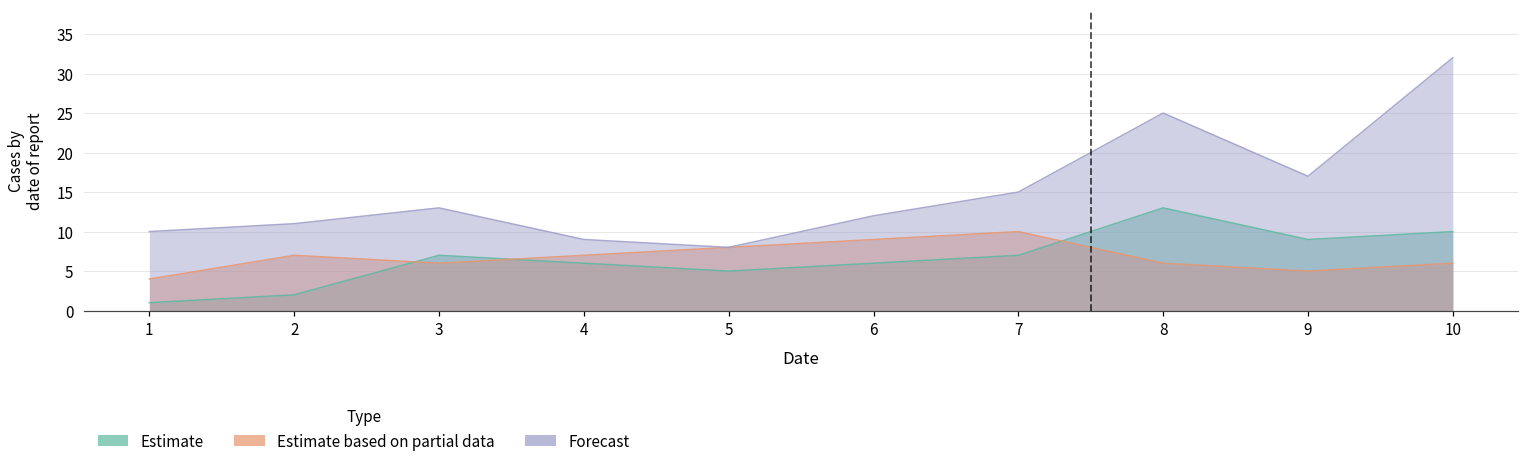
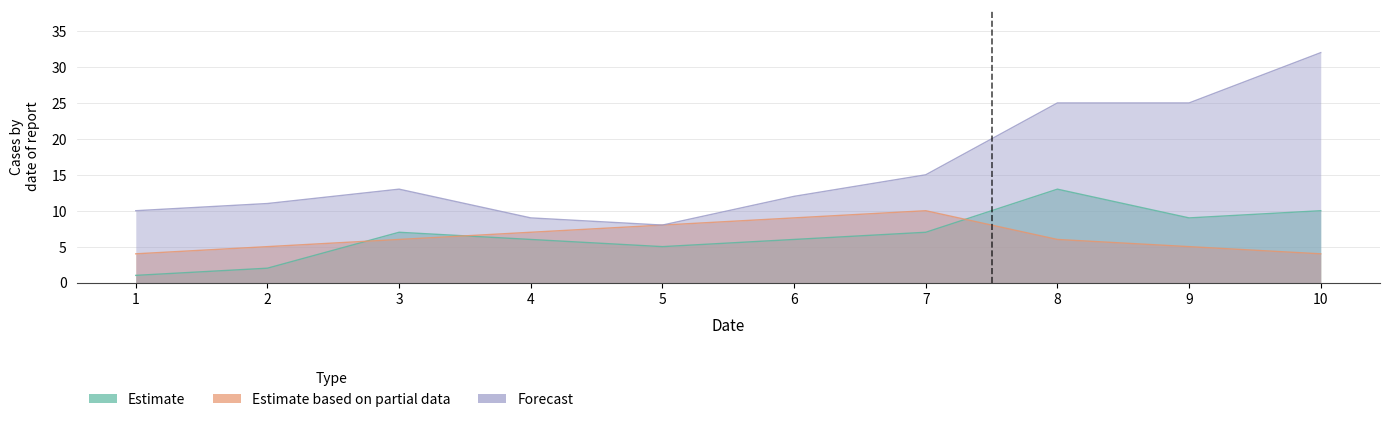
Estimate based on partial data, 2: 7 -> 5
Forecast, 9: 17 -> 25
Estimate based on partial data, 10: 6 -> 4
